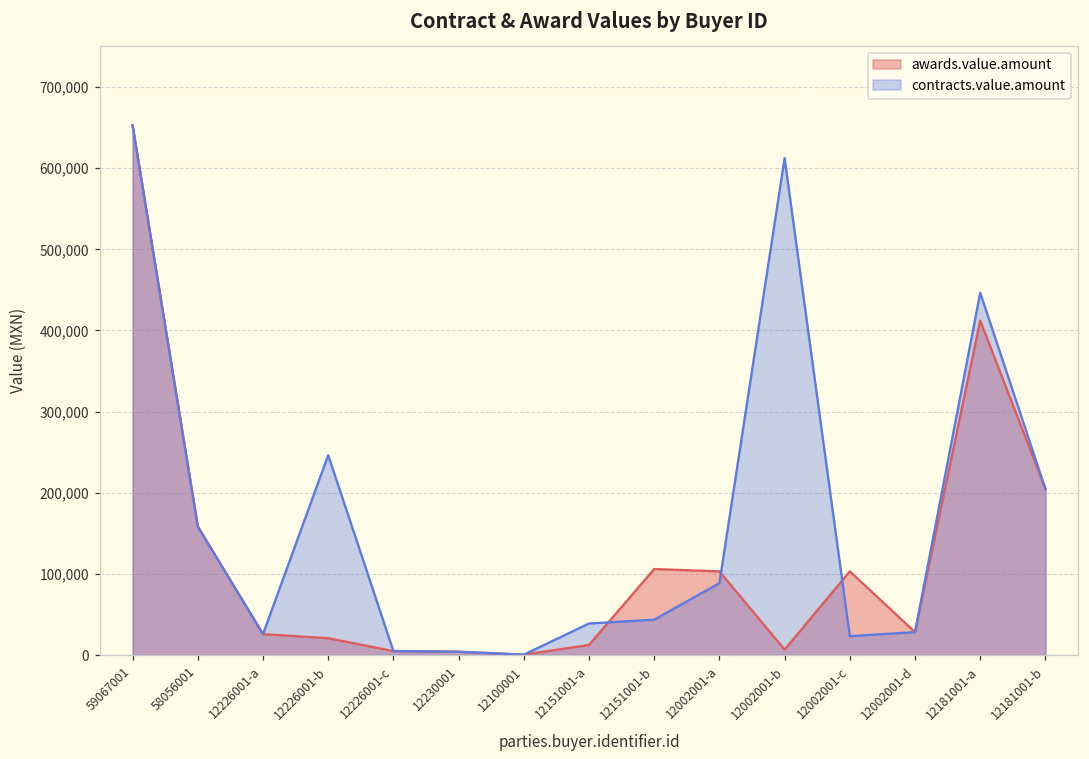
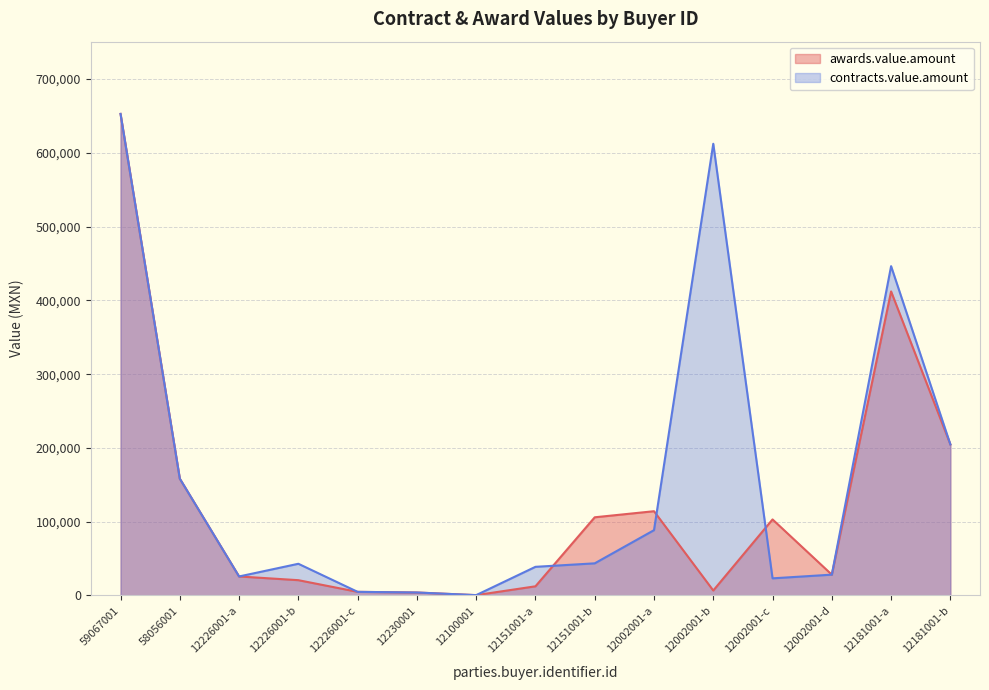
contracts.value.amount, 12226001-b: 250,000 -> 40,000
awards.value.amount, 12002001-a: 100,000 -> 110,000
